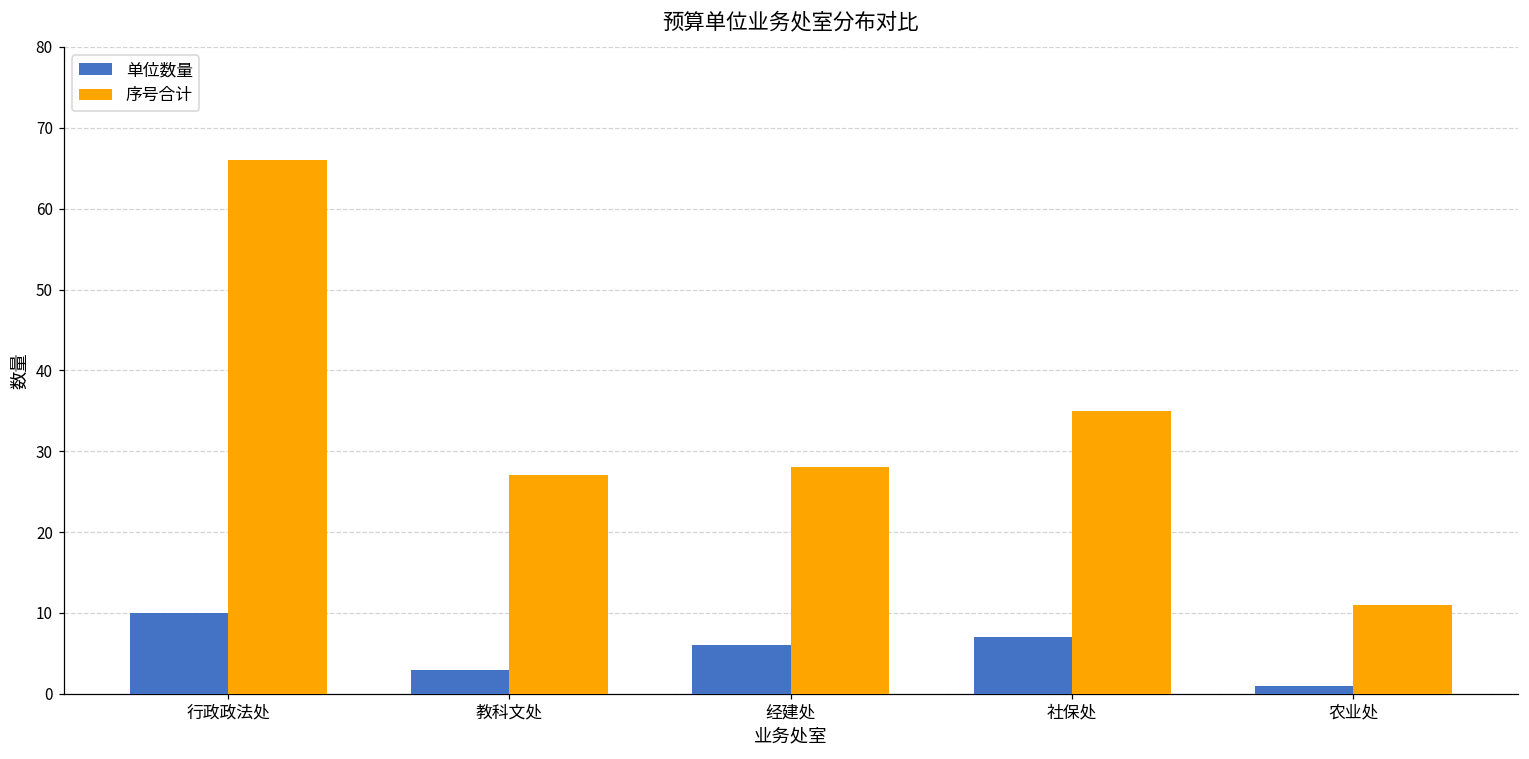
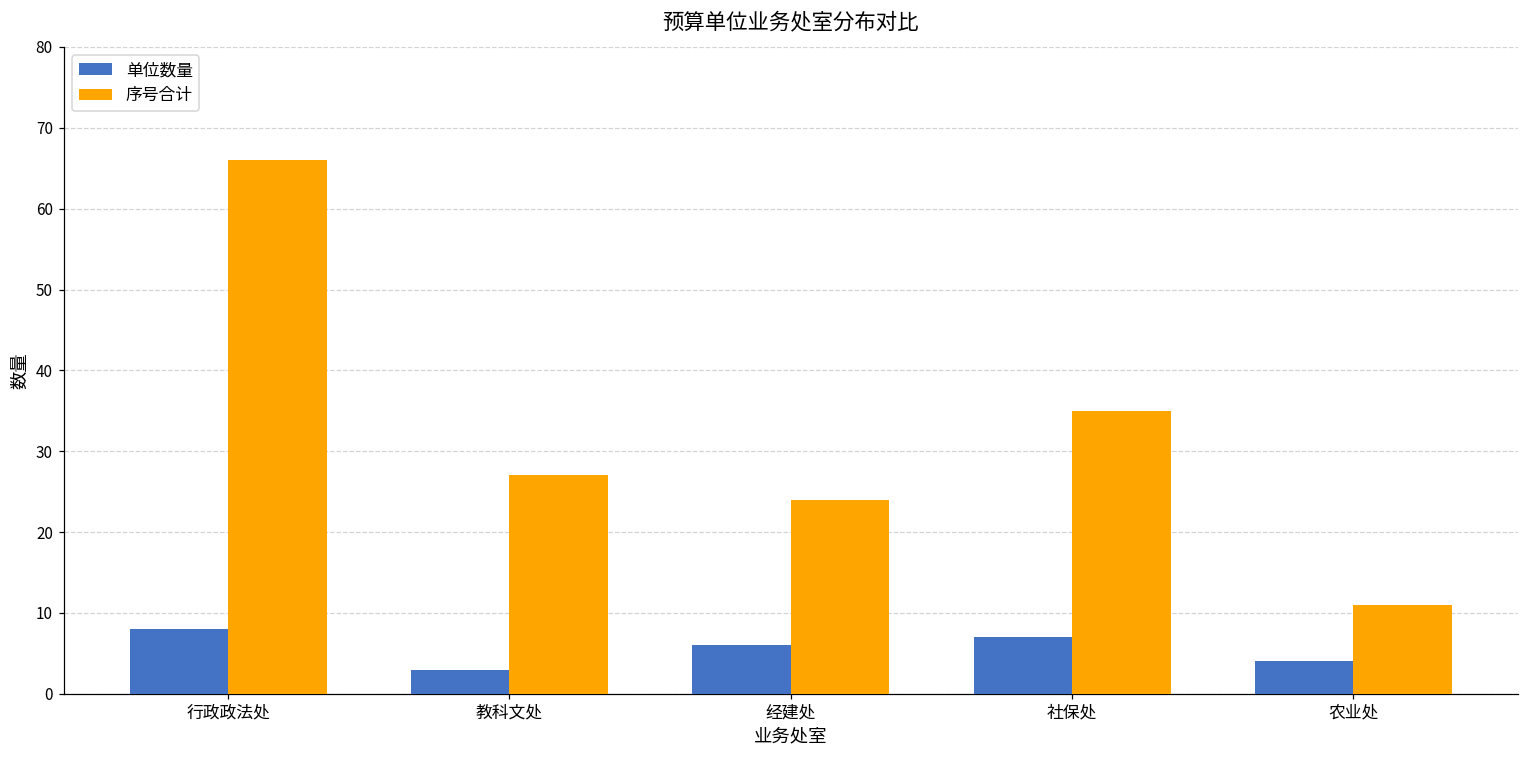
单位数量, 行政政法处: 10 -> 8
序号合计, 经建处: 28 -> 24
单位数量, 农业处: 1 -> 4
